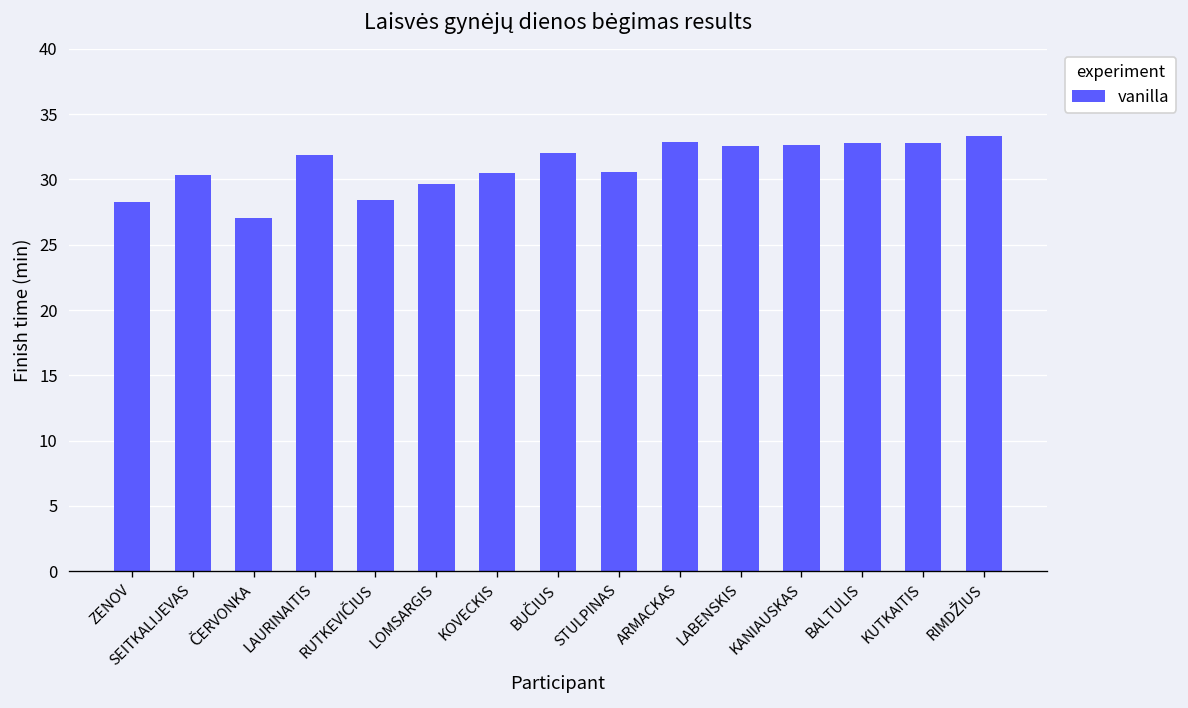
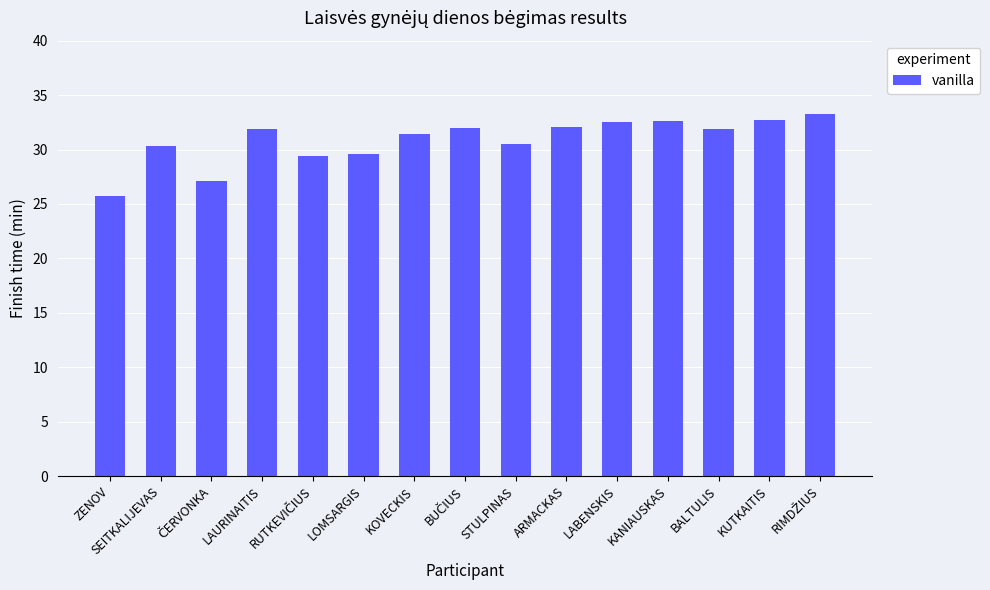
ZENOV: 28.3 -> 25.7
RUTKEVIČIUS: 28.4 -> 29.4
KOVECKIS: 30.5 -> 31.4
ARMACKAS: 32.9 -> 32.0
BALTULIS: 32.8 -> 31.9
